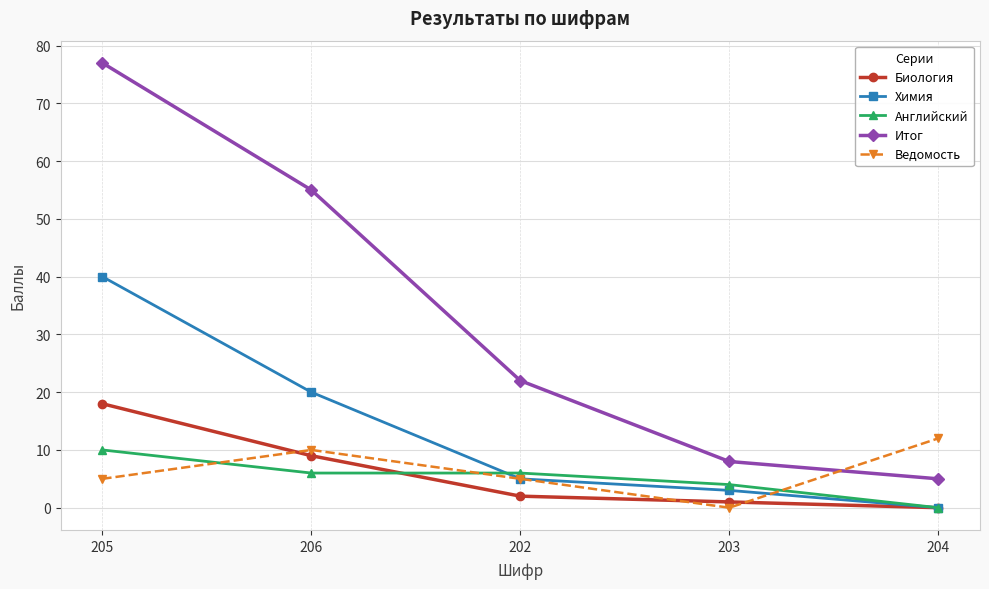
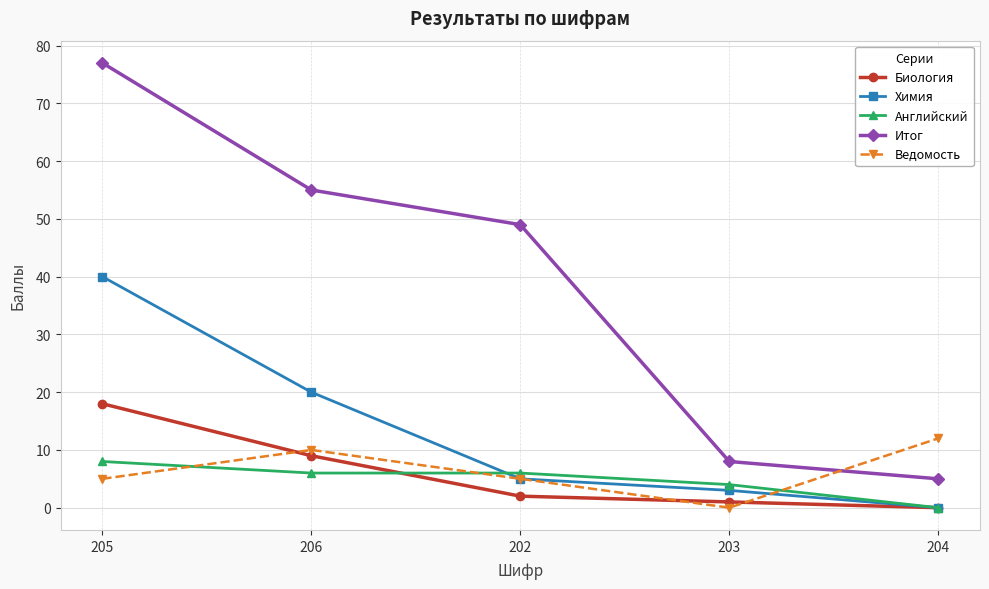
Английский, 205: 10 -> 8
Итог, 202: 22 -> 49
